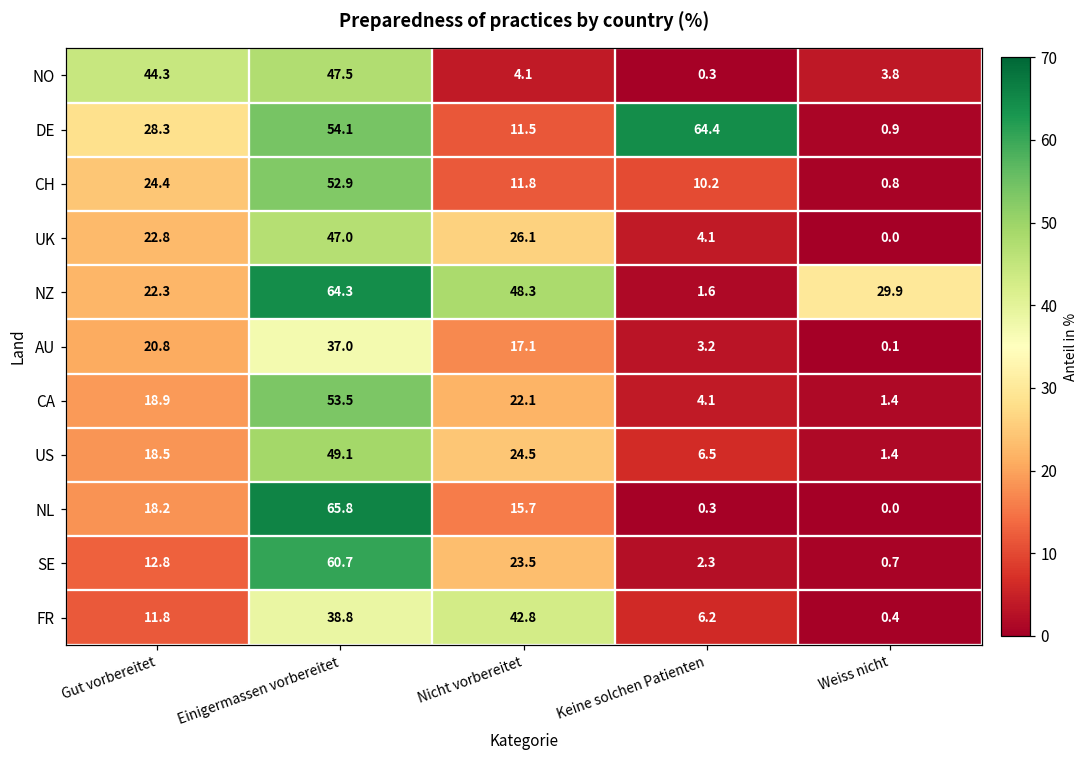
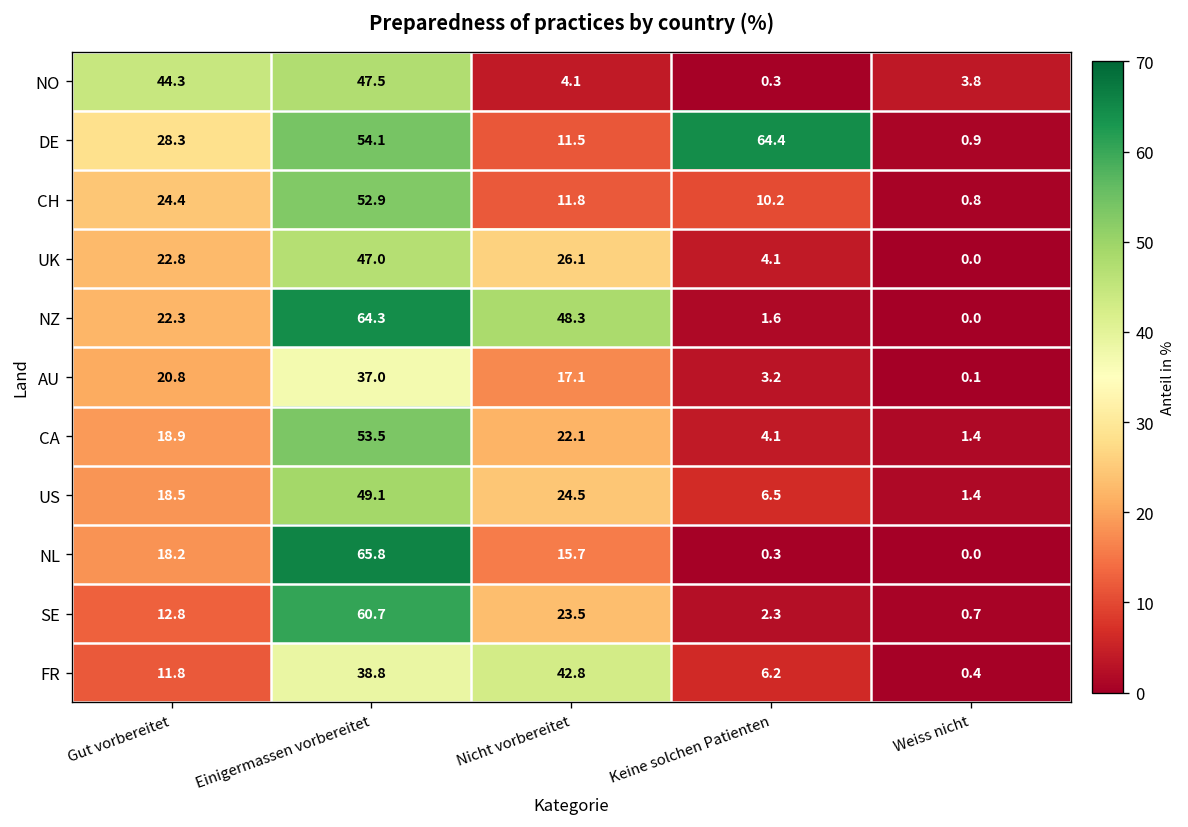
NZ, Weiss nicht: 29.9 -> 0.0
